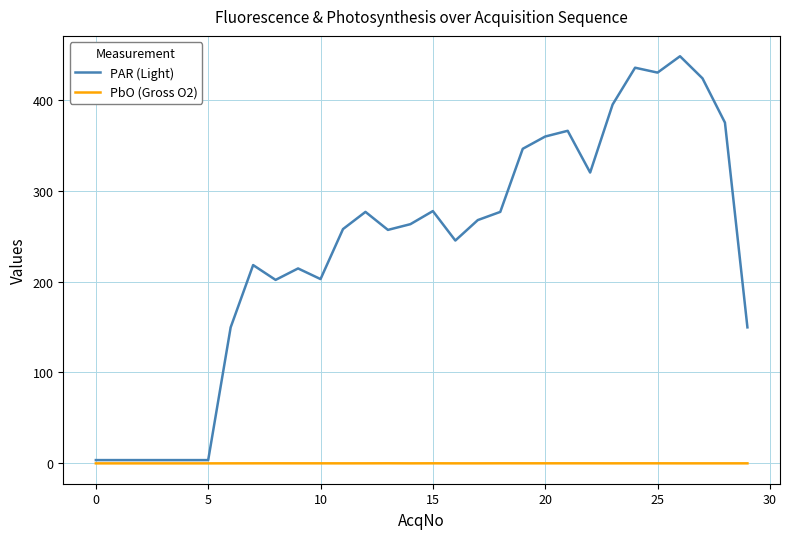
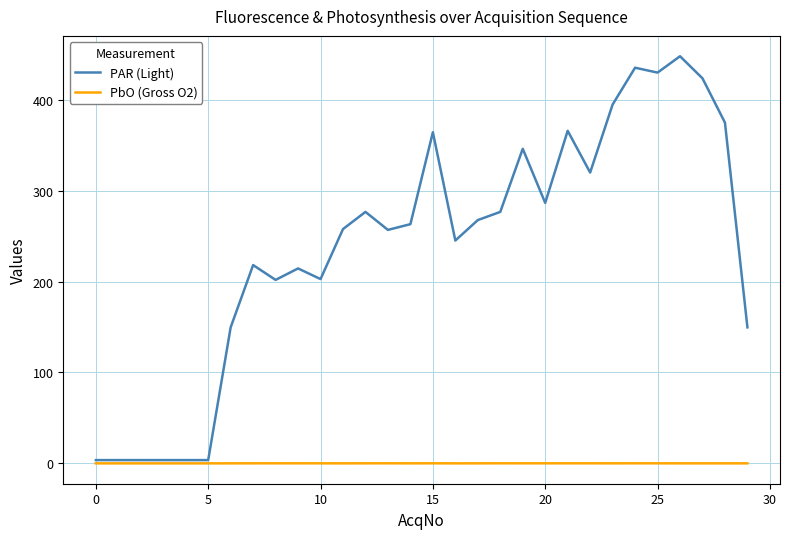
PAR (Light), 15: 280 -> 360
PAR (Light), 20: 360 -> 290
